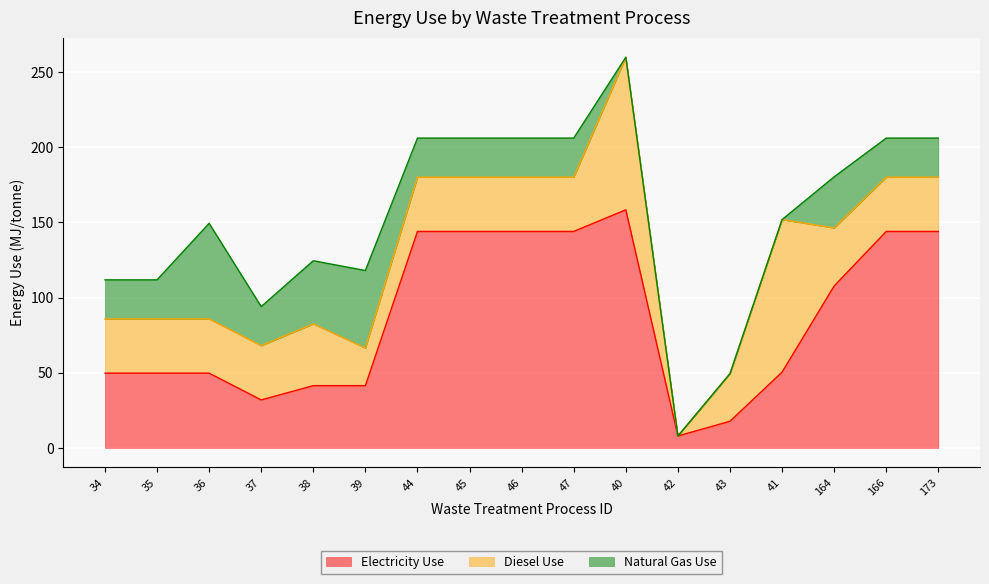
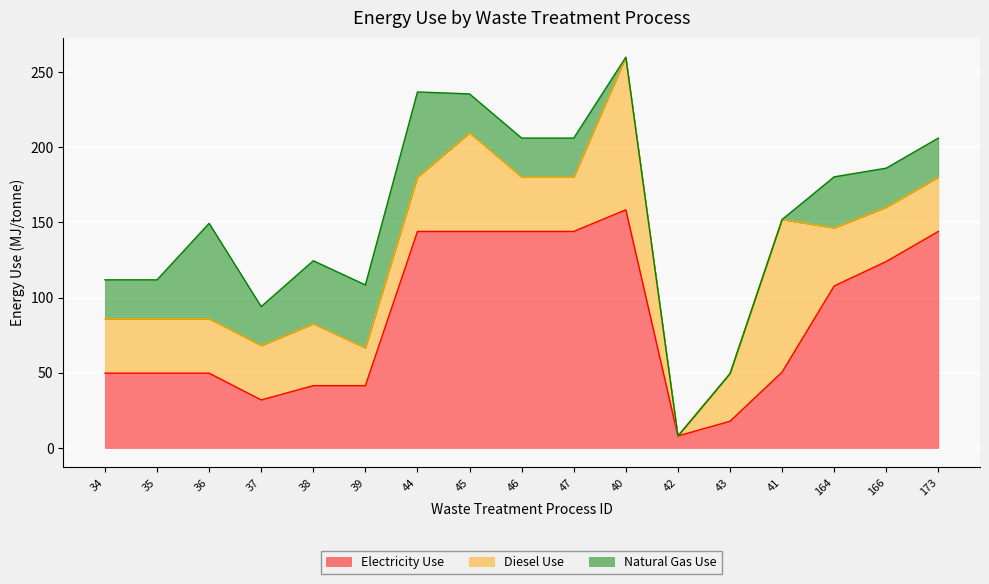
Natural Gas Use, 39: 52 -> 42
Natural Gas Use, 44: 26 -> 57
Diesel Use, 45: 36 -> 66
Electricity Use, 166: 144 -> 124
